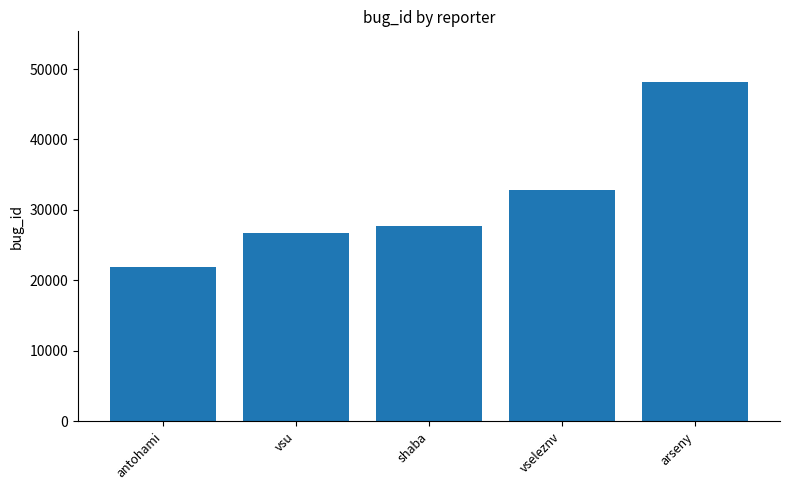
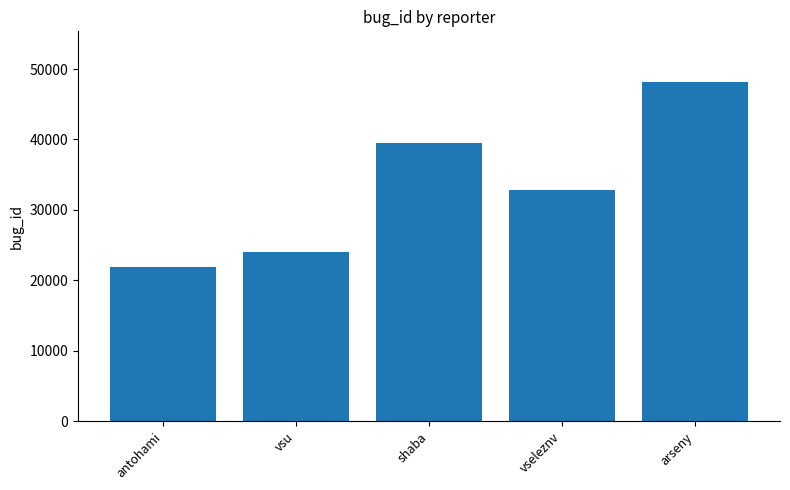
vsu: 27000 -> 24000
shaba: 28000 -> 40000
